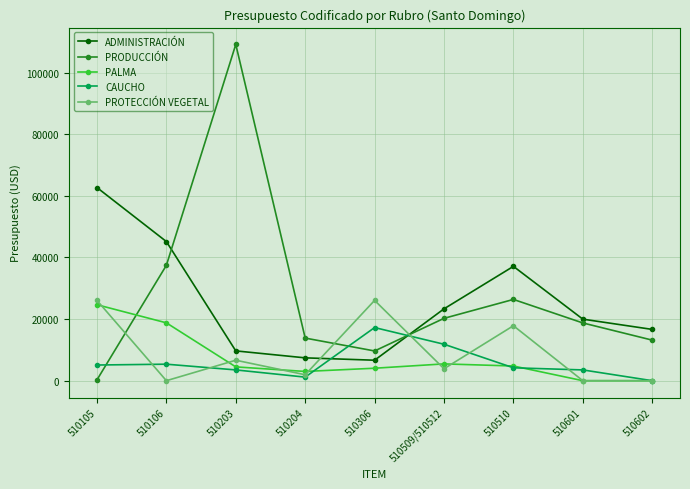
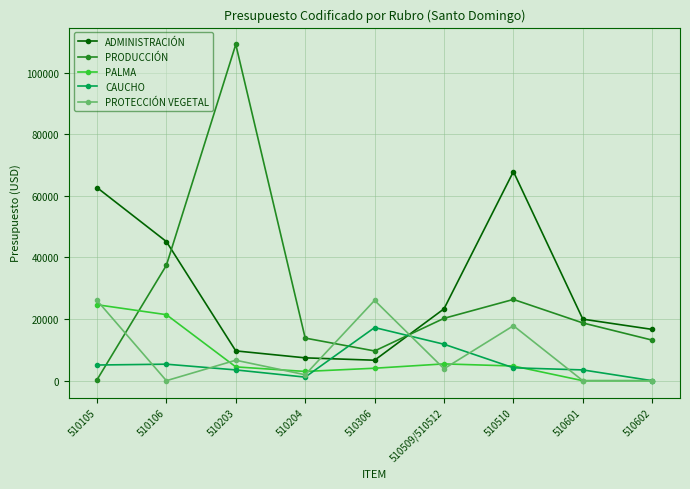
PALMA, 510106: 19000 -> 21000
ADMINISTRACIÓN, 510510: 37000 -> 68000
